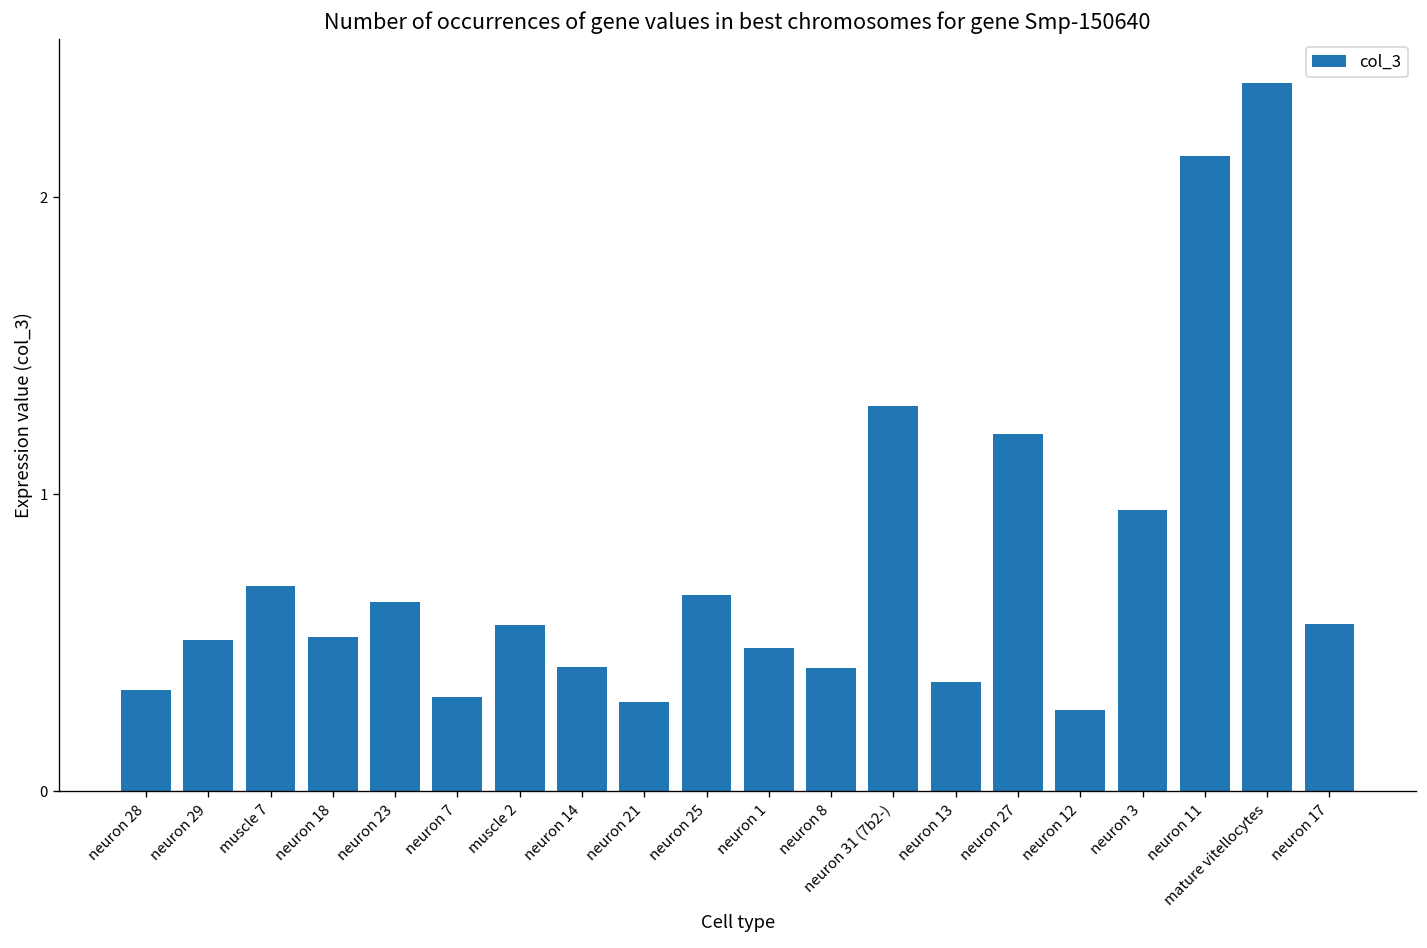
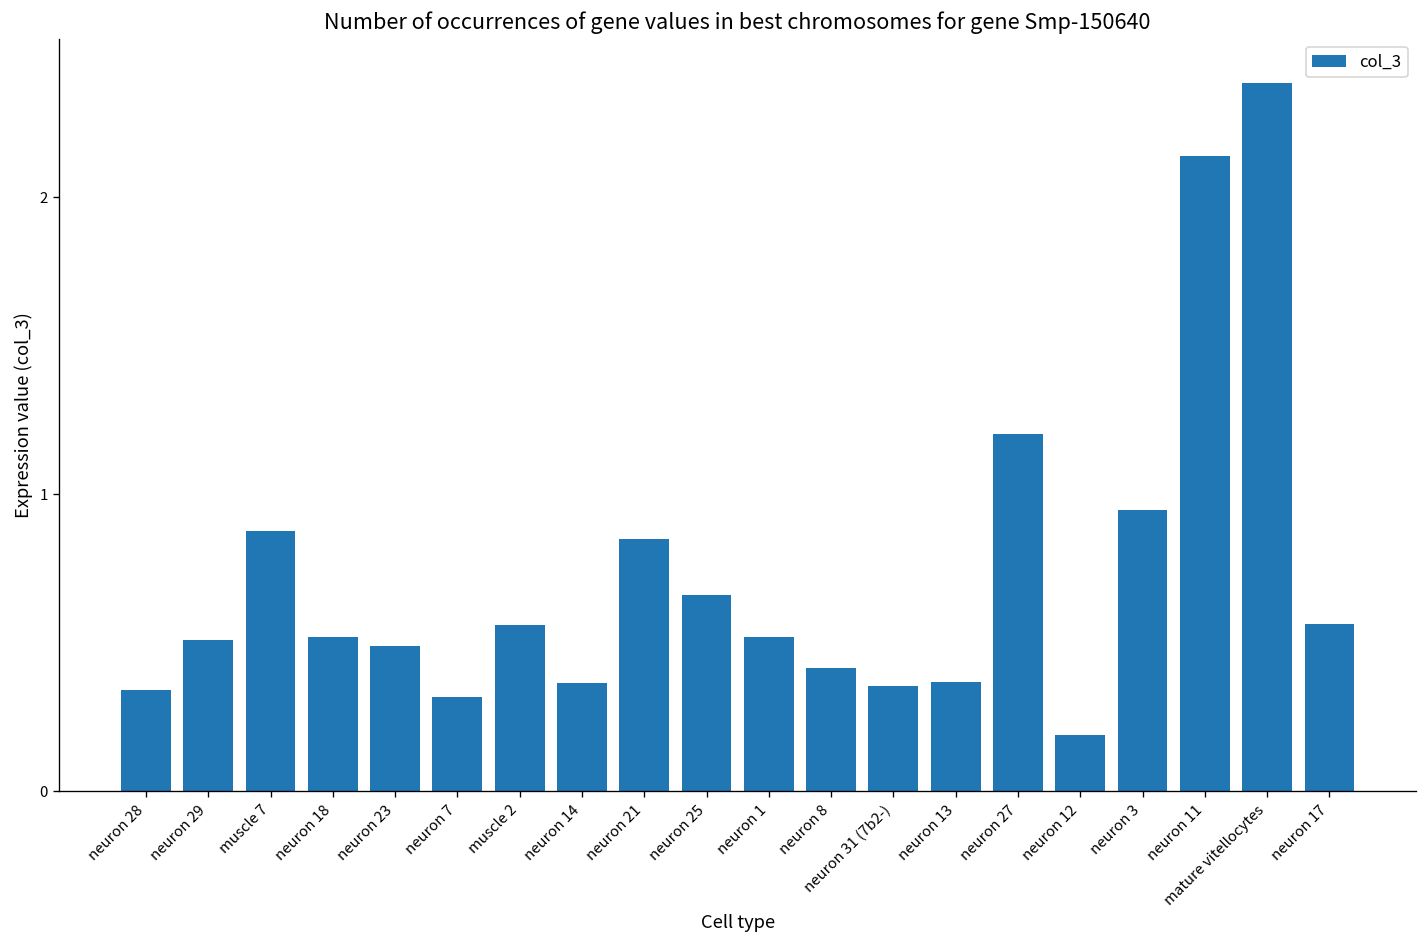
muscle 7: 0.69 -> 0.88
neuron 23: 0.64 -> 0.49
neuron 14: 0.42 -> 0.37
neuron 21: 0.30 -> 0.85
neuron 1: 0.48 -> 0.52
neuron 31 (7b2-): 1.30 -> 0.35
neuron 12: 0.27 -> 0.19
